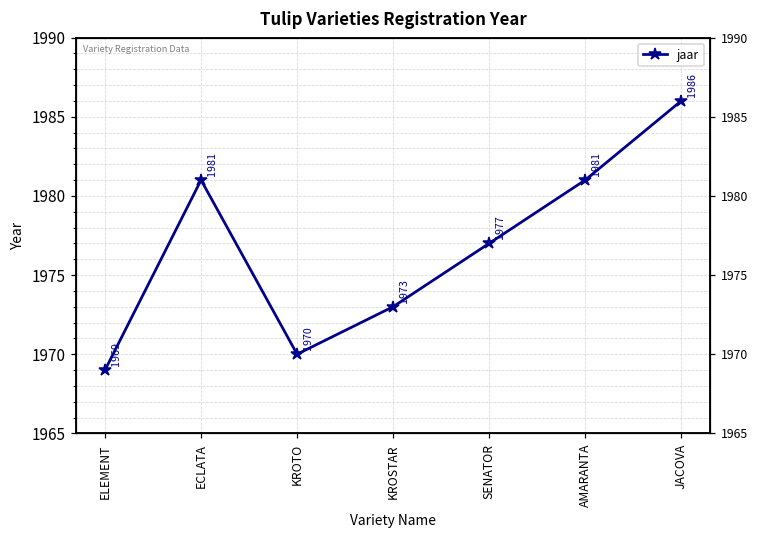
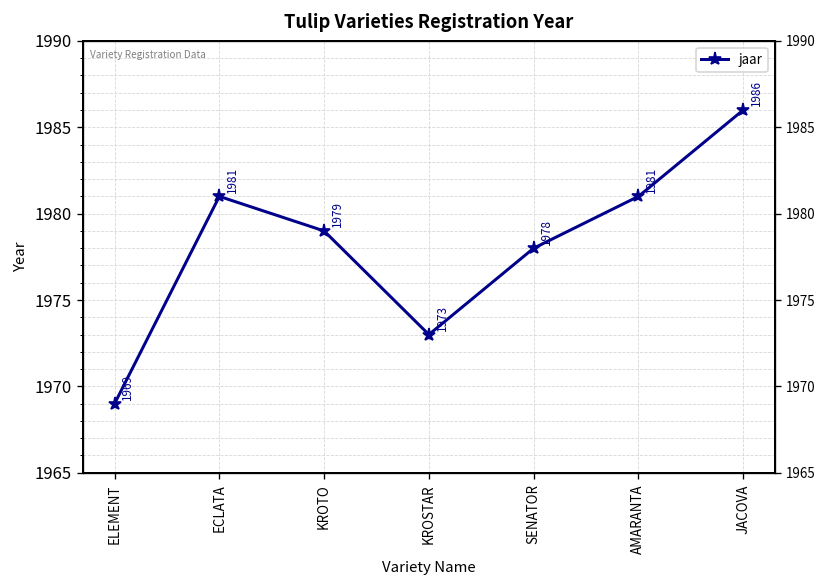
KROTO: 1970 -> 1979
SENATOR: 1977 -> 1978
